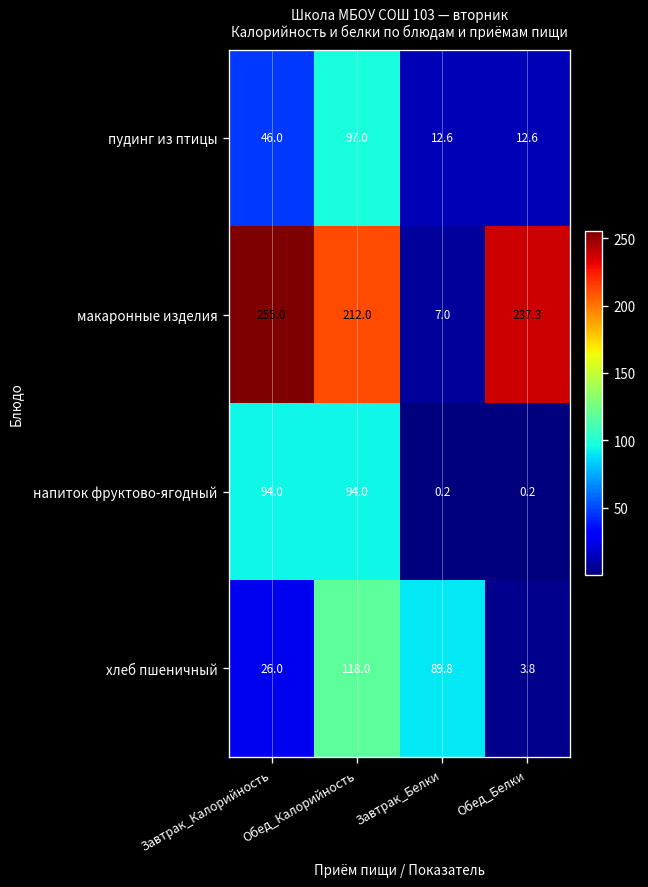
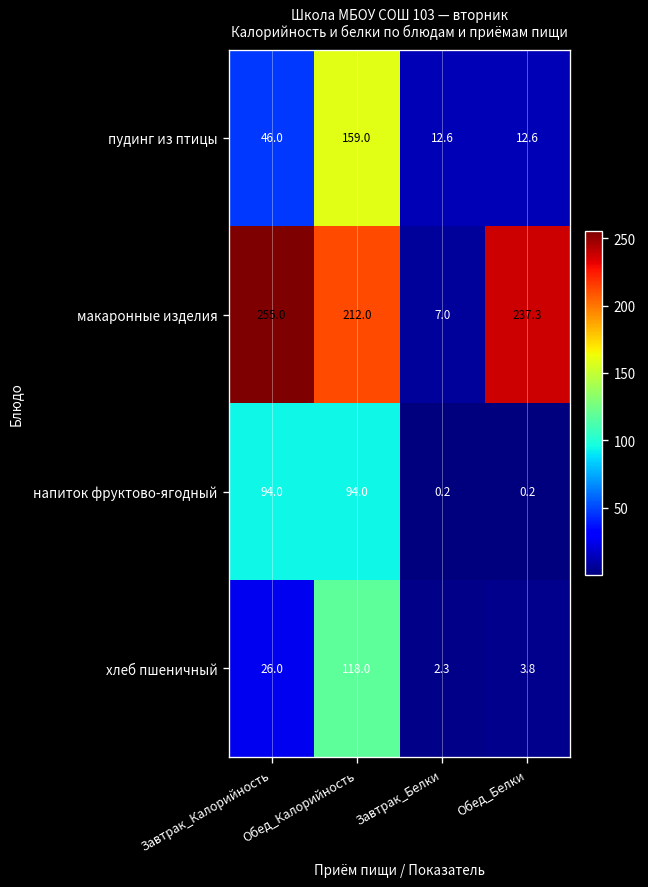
пудинг из птицы, Обед_Калорийность: 97.0 -> 159.0
хлеб пшеничный, Завтрак_Белки: 89.8 -> 2.3
